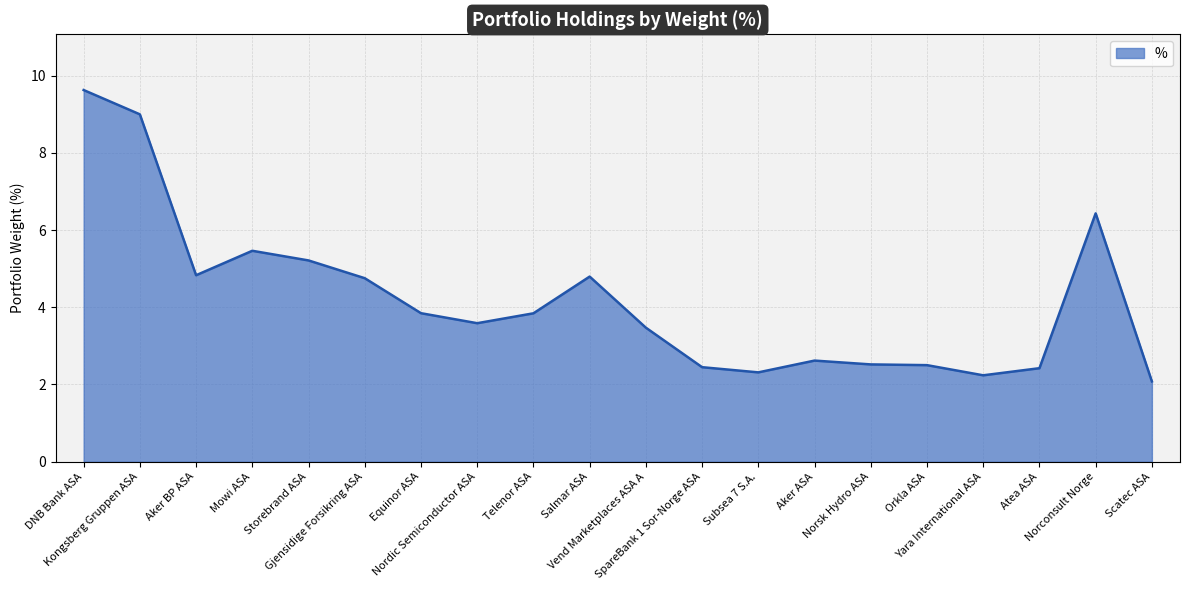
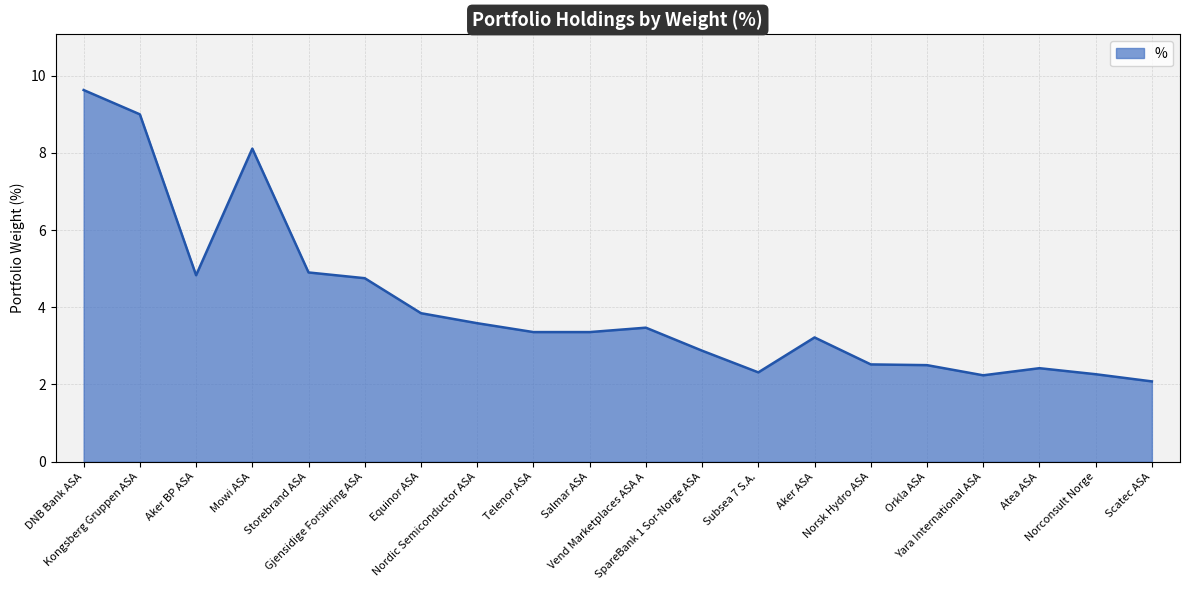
Mowi ASA: 5.5 -> 8.1
Storebrand ASA: 5.2 -> 4.9
Telenor ASA: 3.8 -> 3.4
Salmar ASA: 4.8 -> 3.4
SpareBank 1 Sor-Norge ASA: 2.4 -> 2.9
Aker ASA: 2.6 -> 3.2
Norconsult Norge: 6.4 -> 2.3
